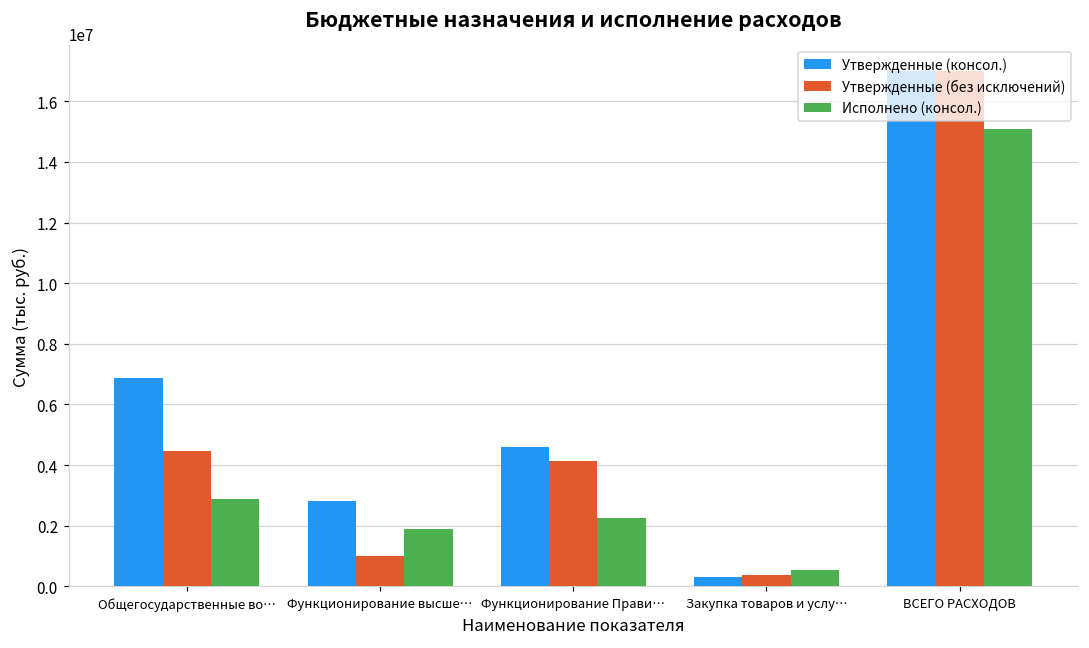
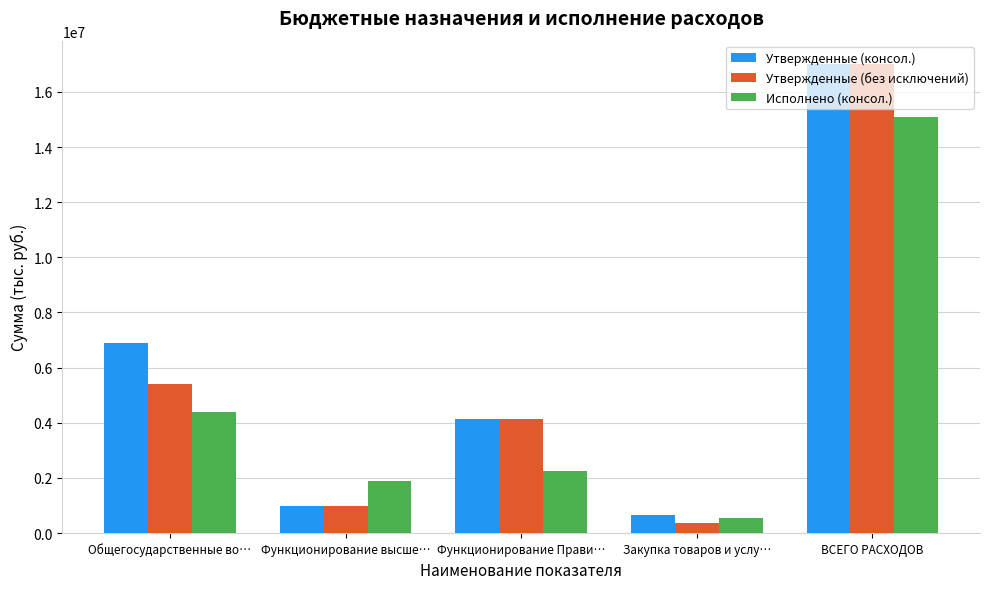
Утвержденные (без исключений), Общегосударственные во…: 4500000 -> 5400000
Исполнено (консол.), Общегосударственные во…: 2900000 -> 4400000
Утвержденные (консол.), Функционирование высше…: 2800000 -> 1000000
Утвержденные (консол.), Функционирование Прави…: 4600000 -> 4100000
Утвержденные (консол.), Закупка товаров и услу…: 300000 -> 700000
